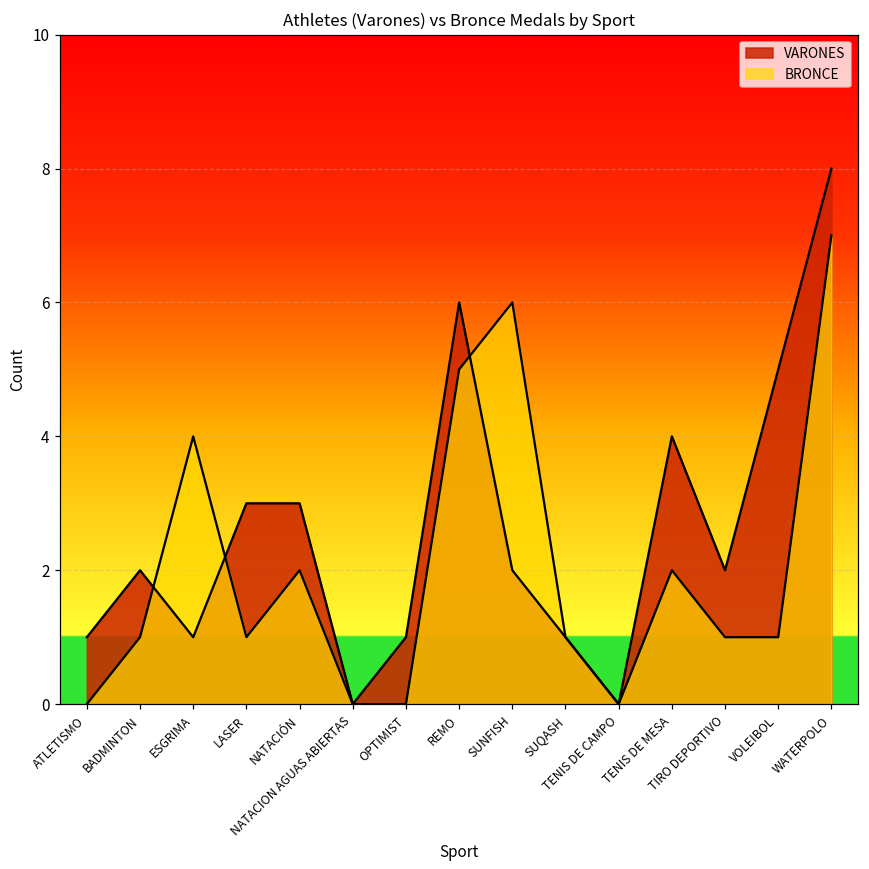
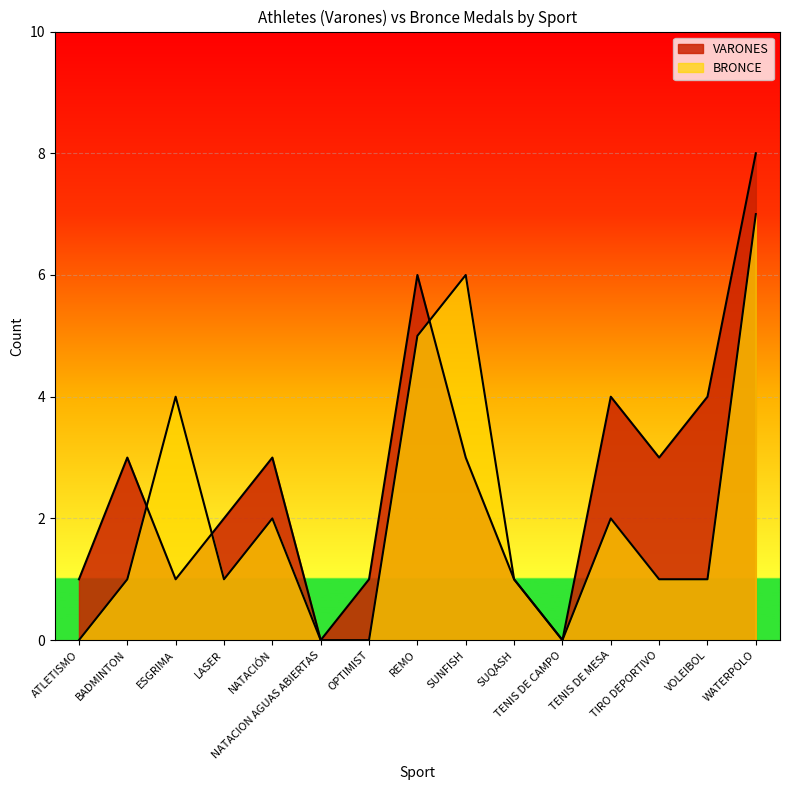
VARONES, BADMINTON: 2 -> 3
VARONES, LASER: 3 -> 2
VARONES, SUNFISH: 2 -> 3
VARONES, TIRO DEPORTIVO: 2 -> 3
VARONES, VOLEIBOL: 5 -> 4
